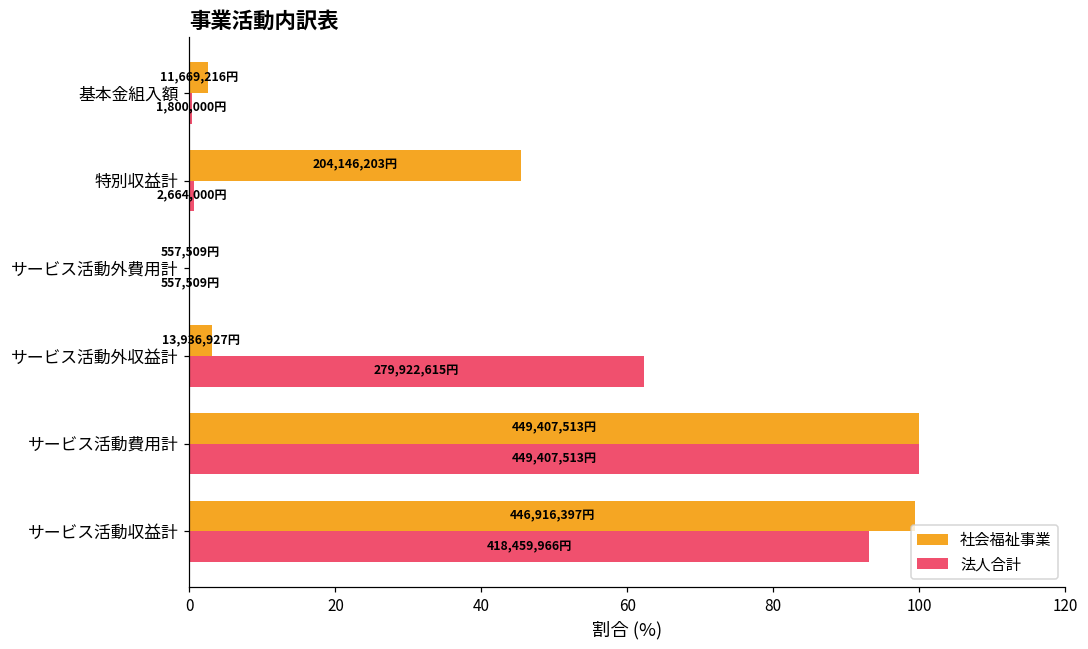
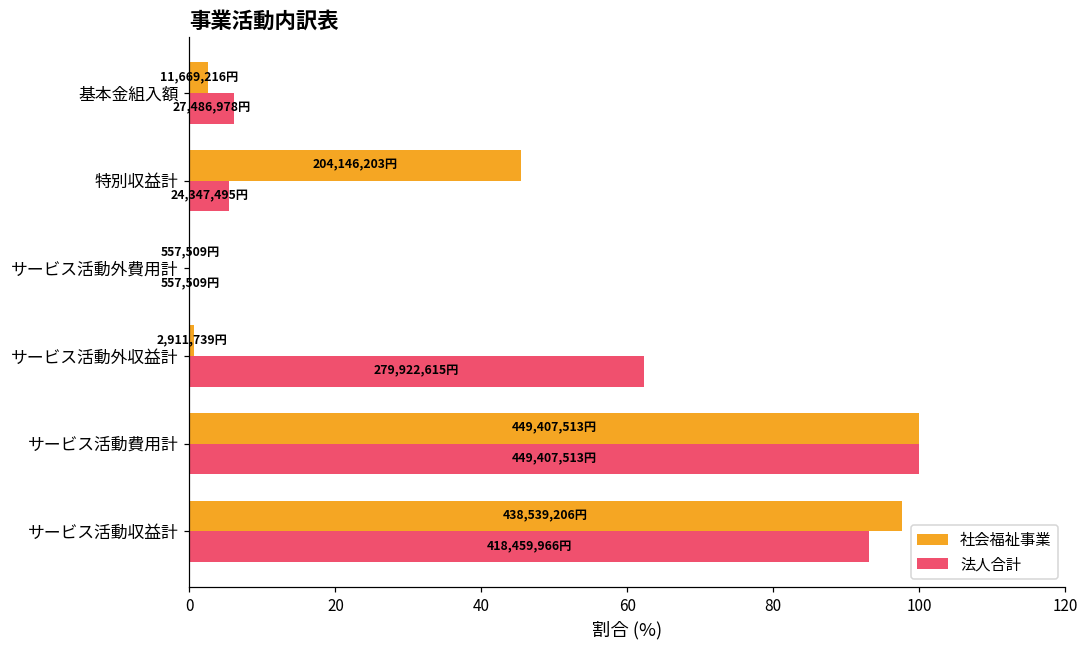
法人合計, 基本金組入額: 1,800,000円 -> 27,486,978円
法人合計, 特別収益計: 2,664,000円 -> 24,347,495円
社会福祉事業, サービス活動外収益計: 13,936,927円 -> 2,911,739円
社会福祉事業, サービス活動収益計: 446,916,397円 -> 438,539,206円
